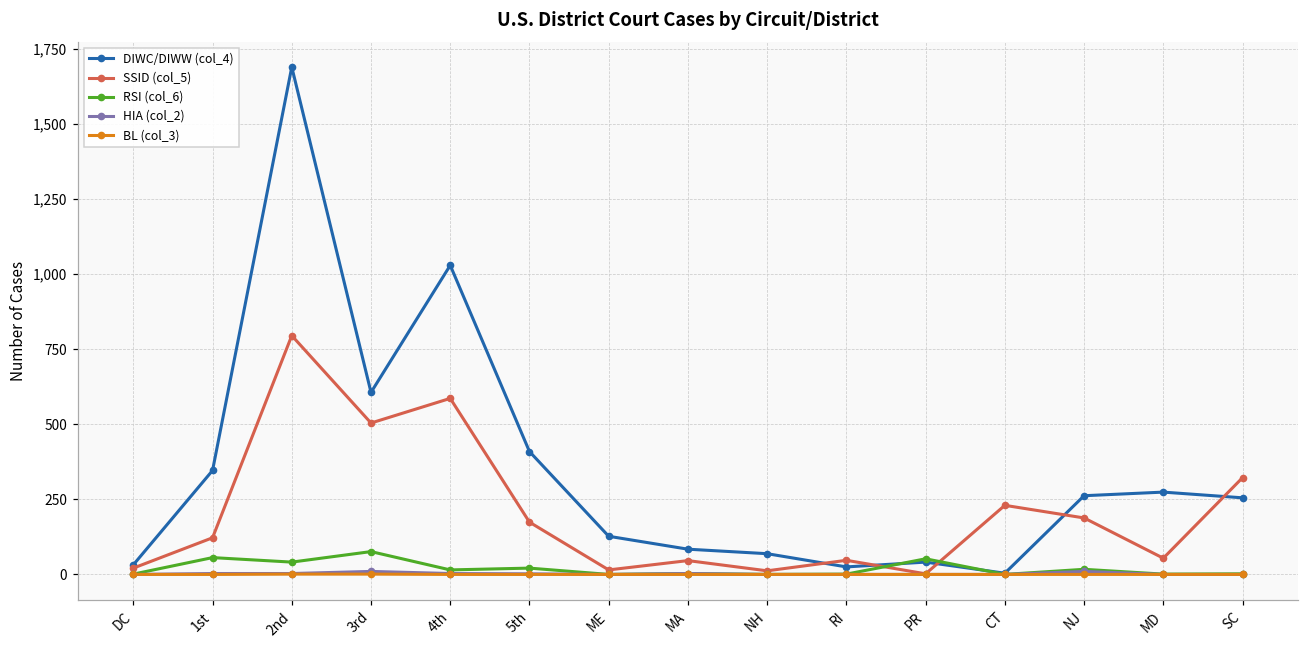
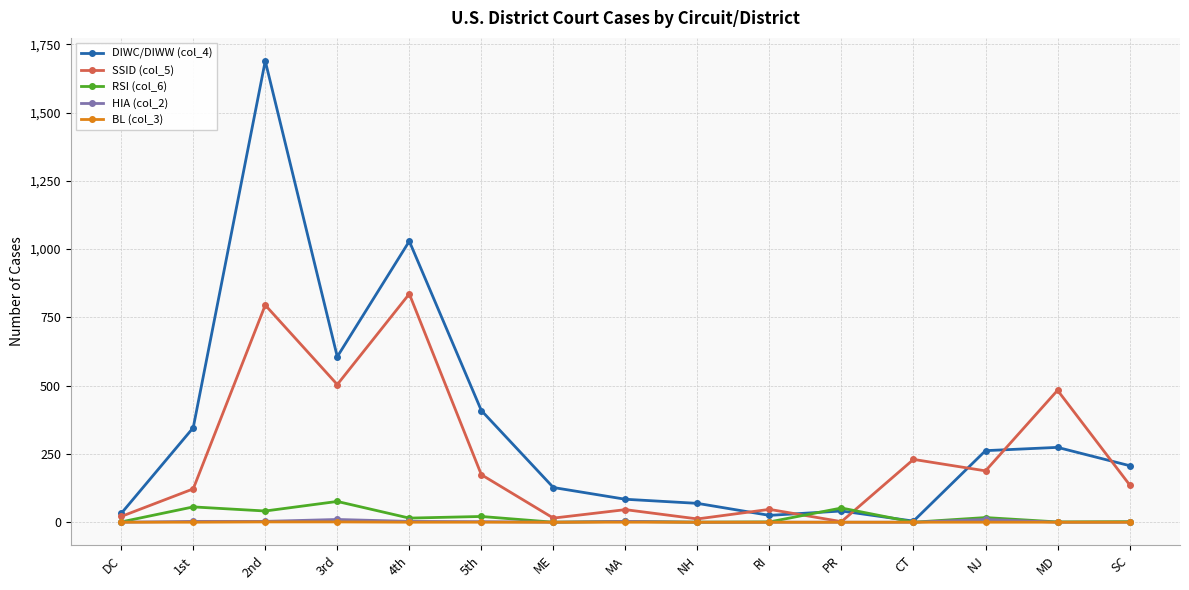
SSID (col_5), 4th: 590 -> 840
SSID (col_5), MD: 50 -> 480
DIWC/DIWW (col_4), SC: 260 -> 210
SSID (col_5), SC: 320 -> 140
